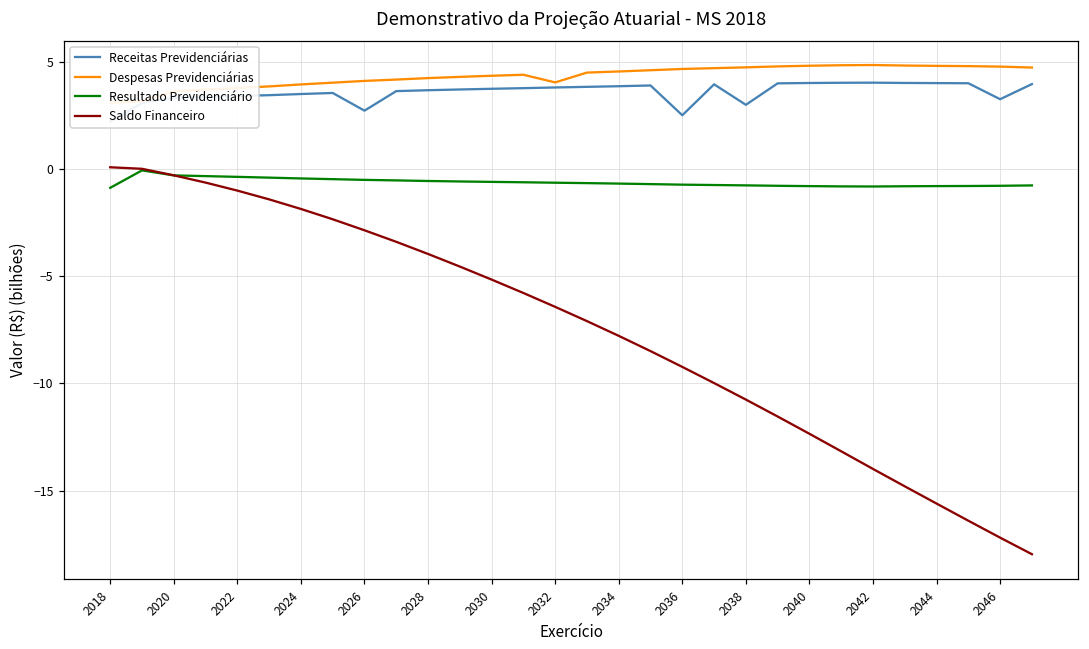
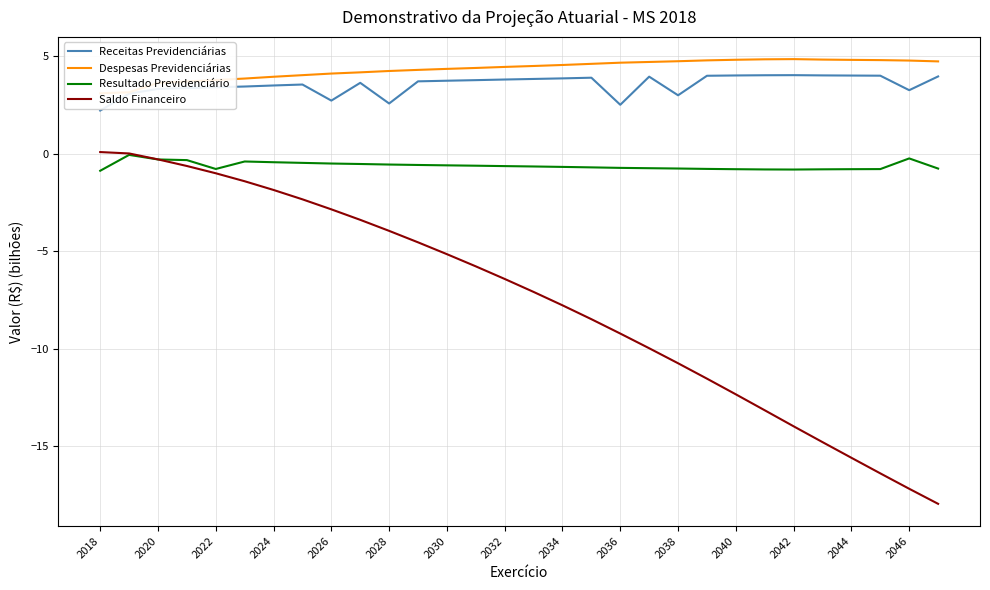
Resultado Previdenciário, 2022: -0.4 -> -0.8
Receitas Previdenciárias, 2028: 3.7 -> 2.6
Despesas Previdenciárias, 2032: 4.0 -> 4.4
Resultado Previdenciário, 2046: -0.8 -> -0.3
